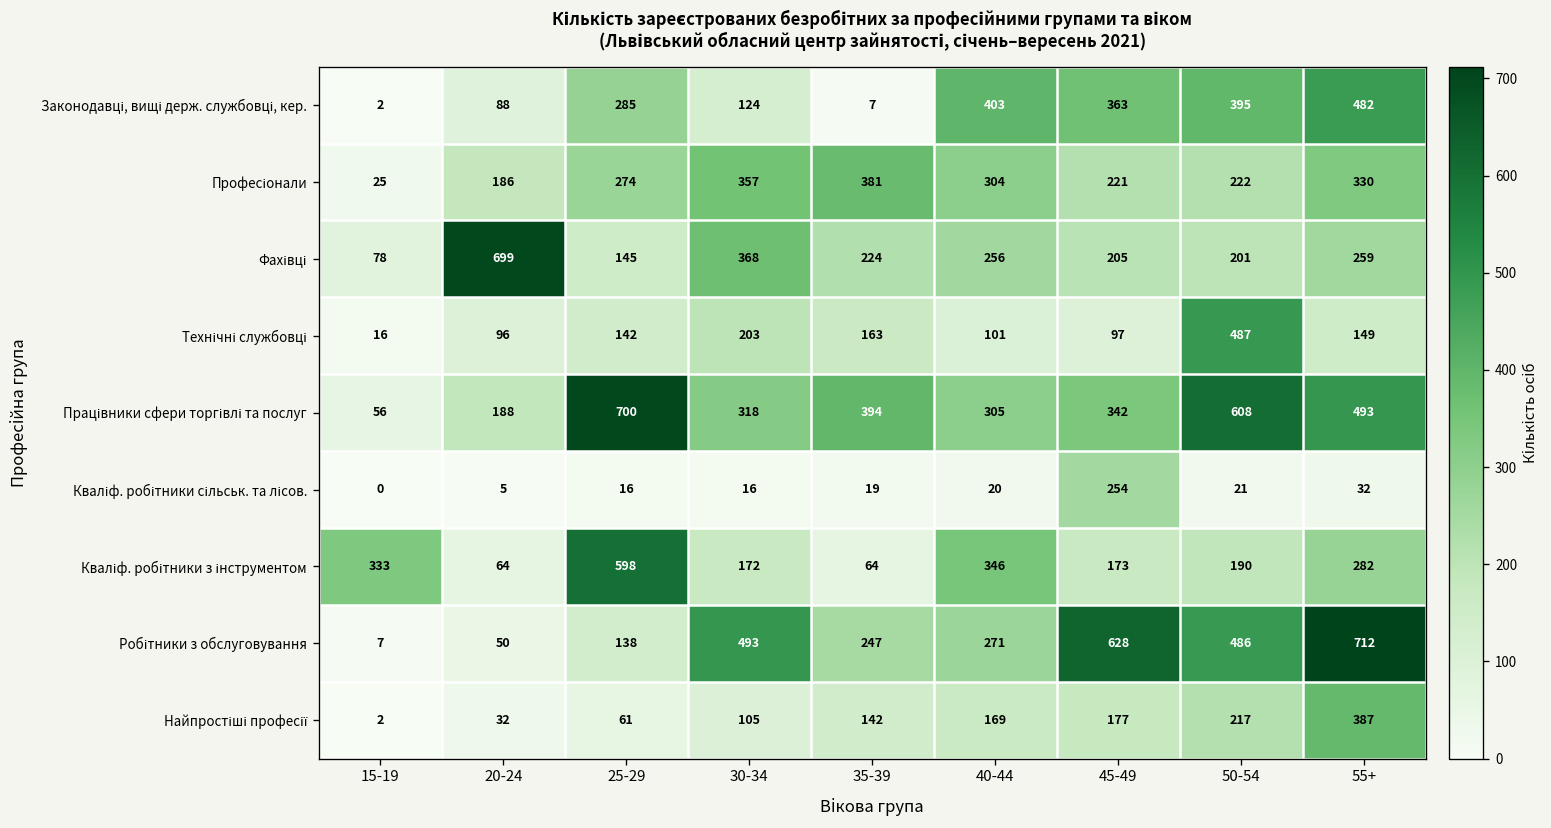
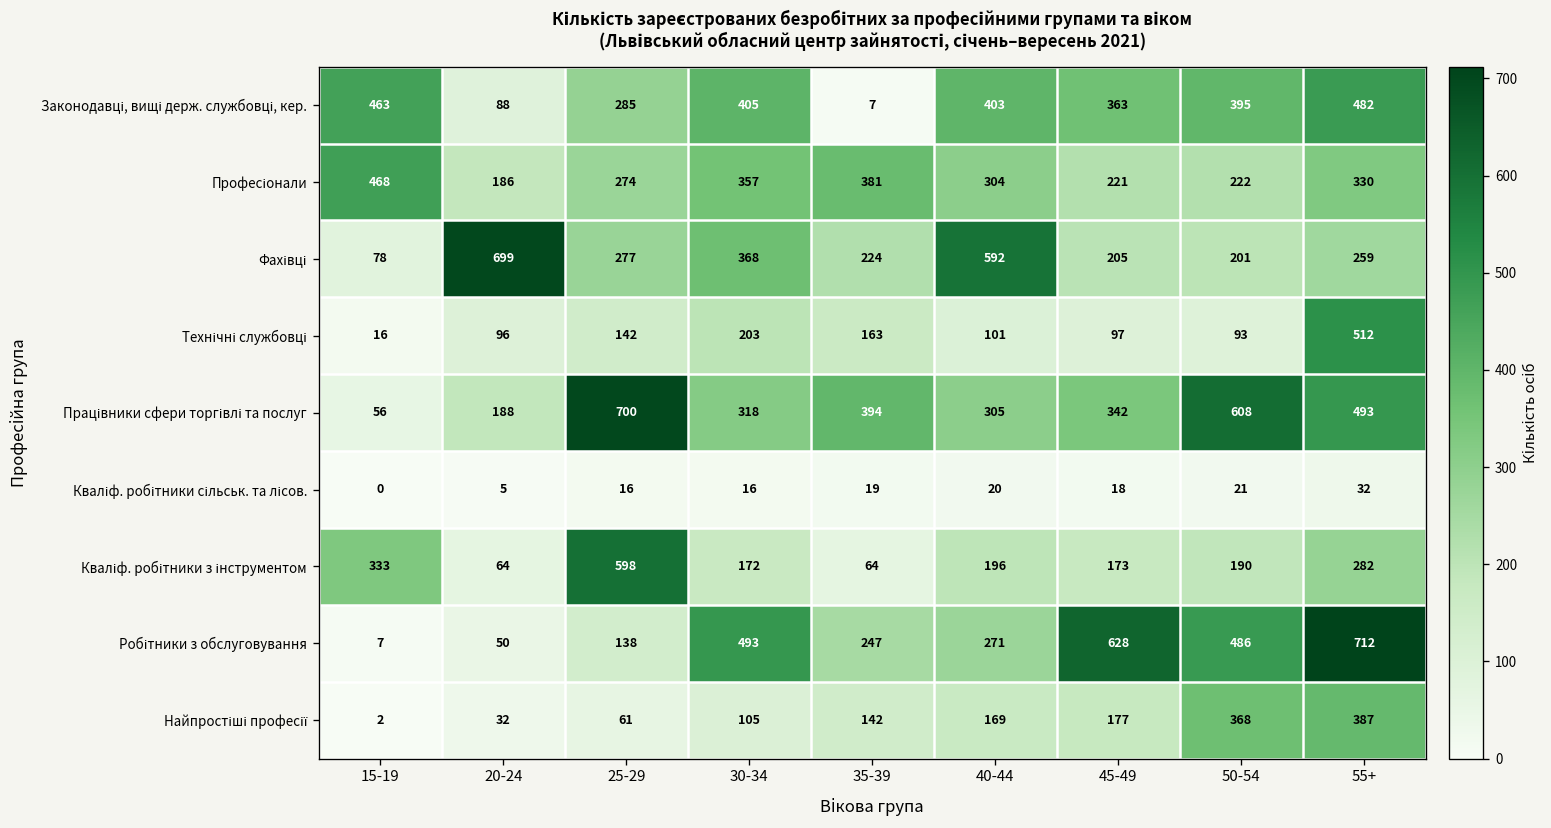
Законодавці, вищі держ. службовці, кер., 15-19: 2 -> 463
Законодавці, вищі держ. службовці, кер., 30-34: 124 -> 405
Професіонали, 15-19: 25 -> 468
Фахівці, 25-29: 145 -> 277
Фахівці, 40-44: 256 -> 592
Технічні службовці, 50-54: 487 -> 93
Технічні службовці, 55+: 149 -> 512
Кваліф. робітники сільськ. та лісов., 45-49: 254 -> 18
Кваліф. робітники з інструментом, 40-44: 346 -> 196
Найпростіші професії, 50-54: 217 -> 368
